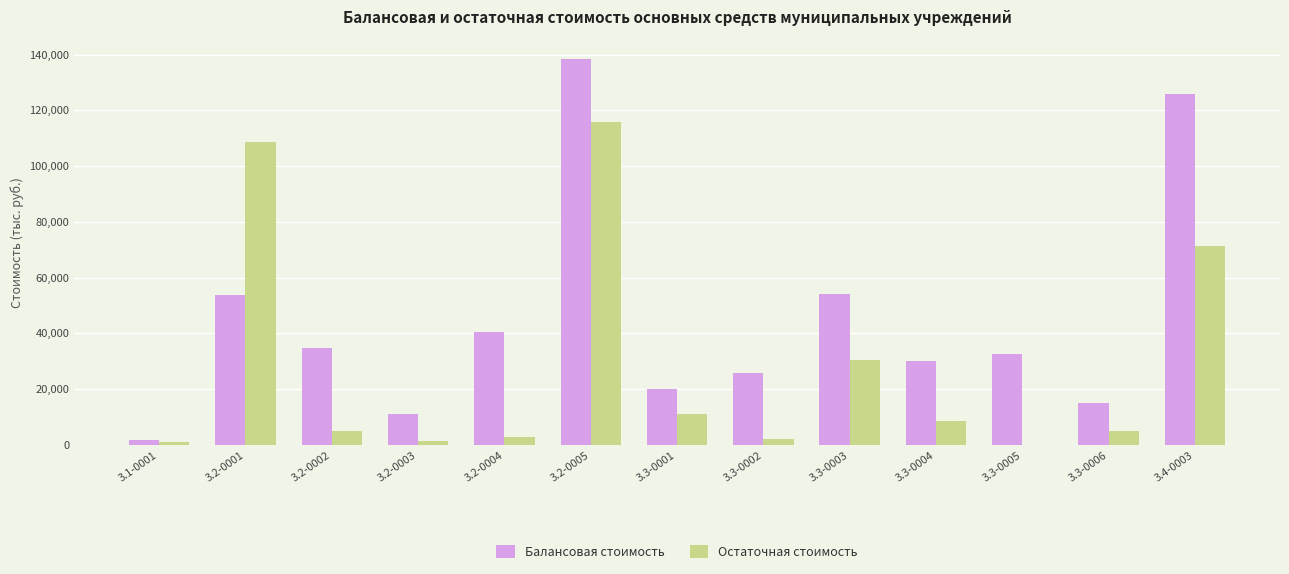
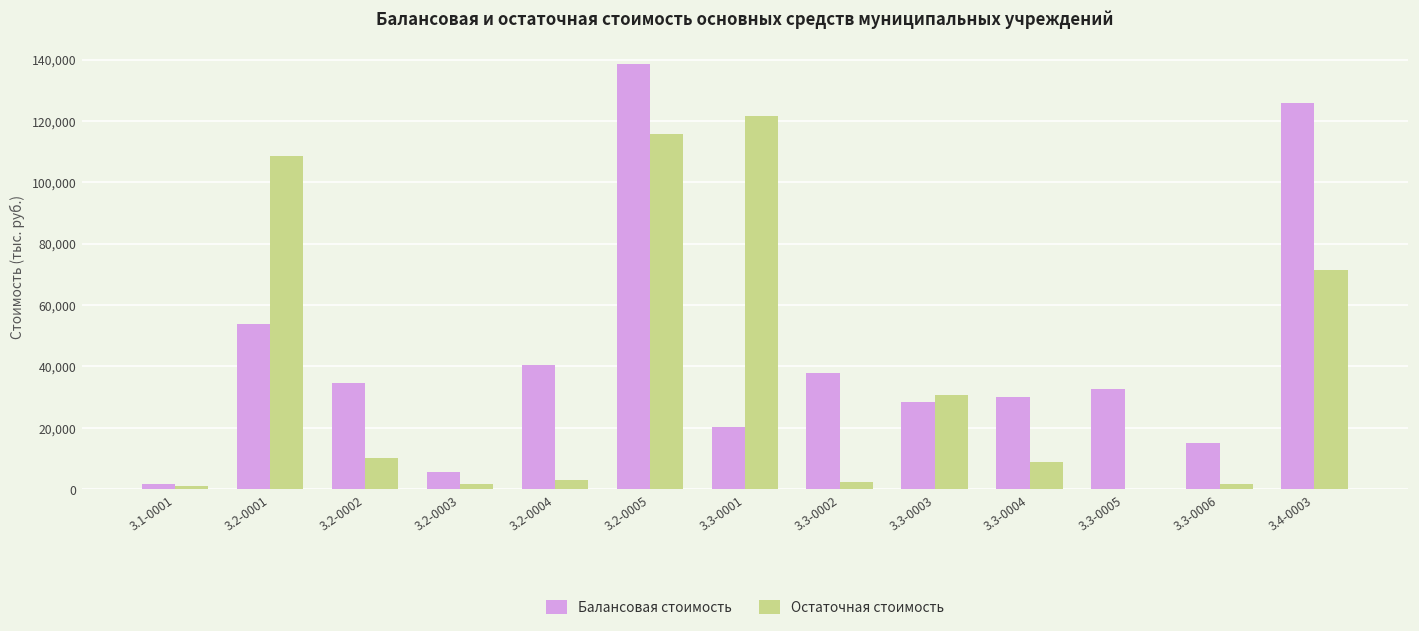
Остаточная стоимость, 3.2-0002: 5,000 -> 10,000
Балансовая стоимость, 3.2-0003: 11,000 -> 6,000
Остаточная стоимость, 3.3-0001: 11,000 -> 122,000
Балансовая стоимость, 3.3-0002: 26,000 -> 38,000
Балансовая стоимость, 3.3-0003: 54,000 -> 28,000
Остаточная стоимость, 3.3-0006: 5,000 -> 2,000
